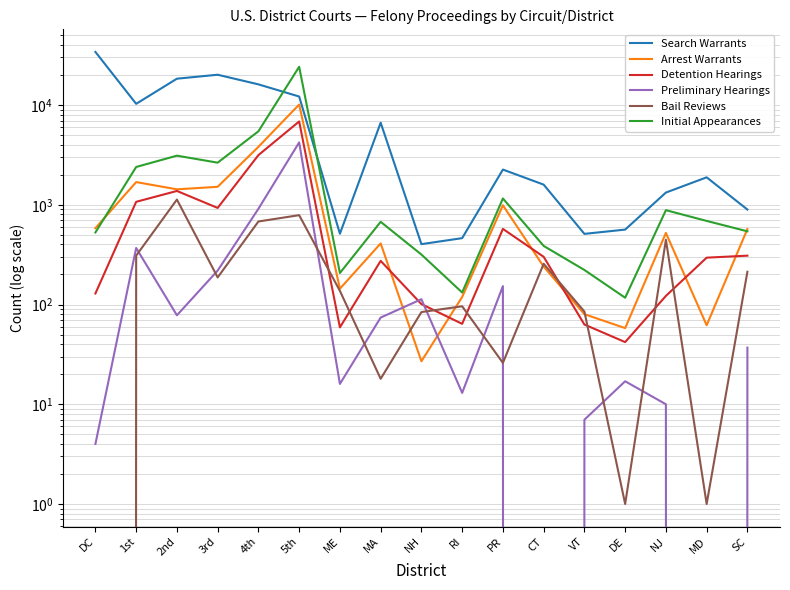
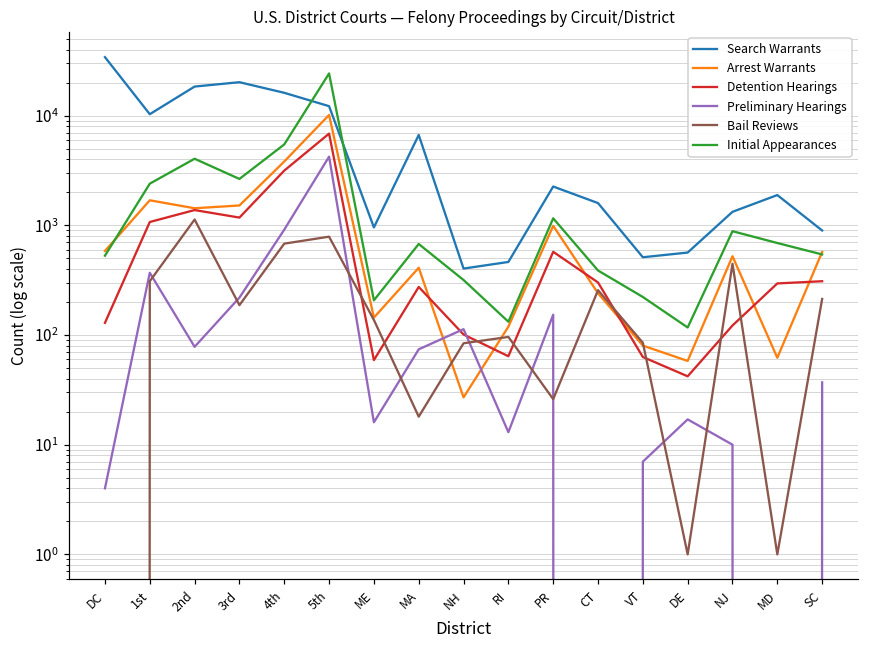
Initial Appearances, 2nd: 3100 -> 4000
Detention Hearings, 3rd: 900 -> 1200
Search Warrants, ME: 500 -> 1000
